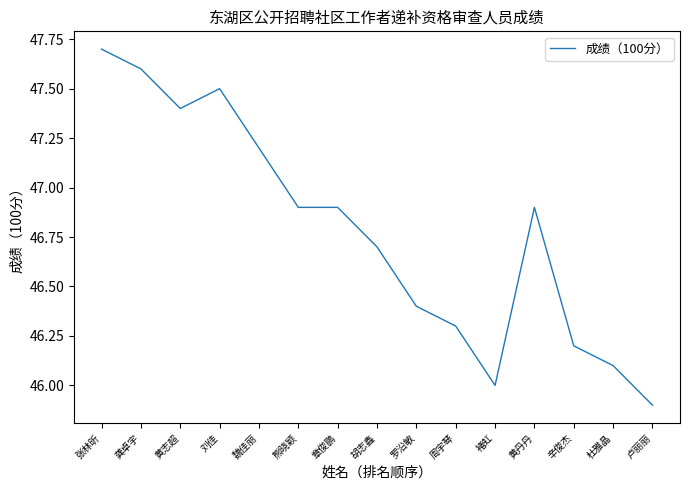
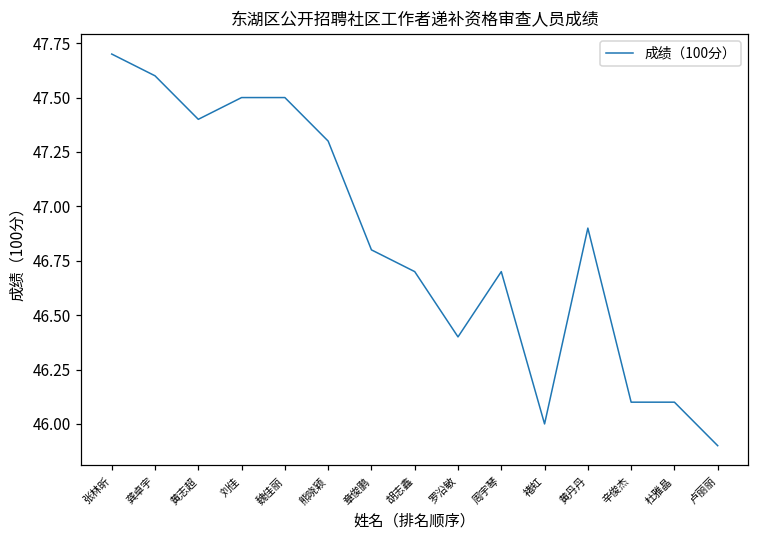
魏佳丽: 47.2 -> 47.5
熊晓颖: 46.9 -> 47.3
章俊鹏: 46.9 -> 46.8
周宇琴: 46.3 -> 46.7
辛俊杰: 46.2 -> 46.1
